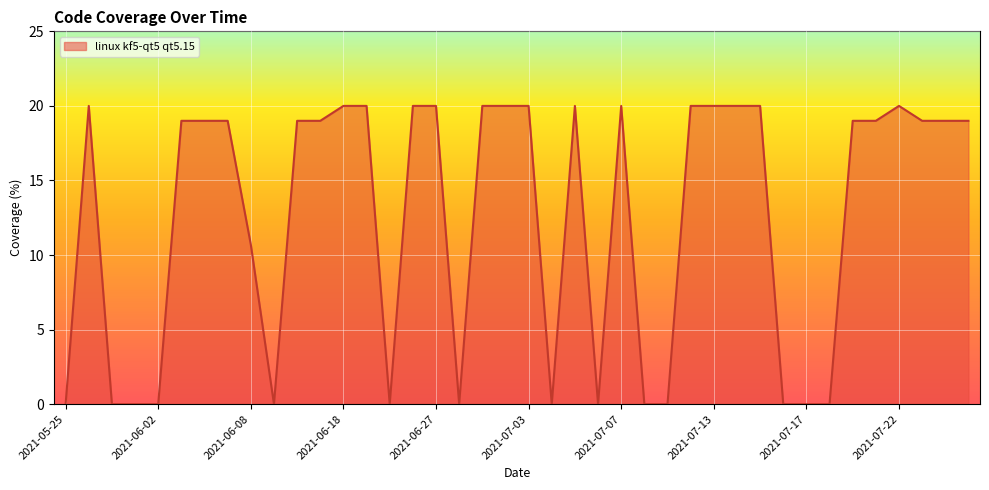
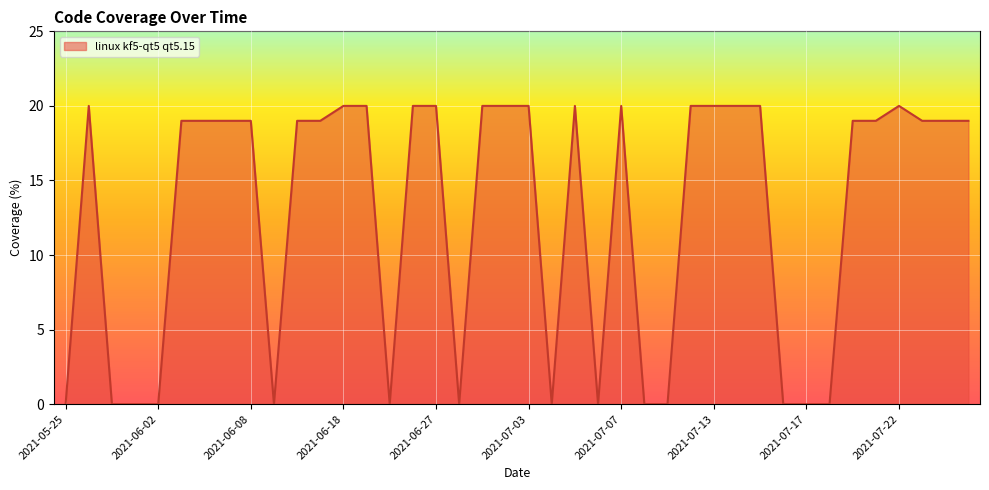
2021-06-08: 10.7 -> 19.0
